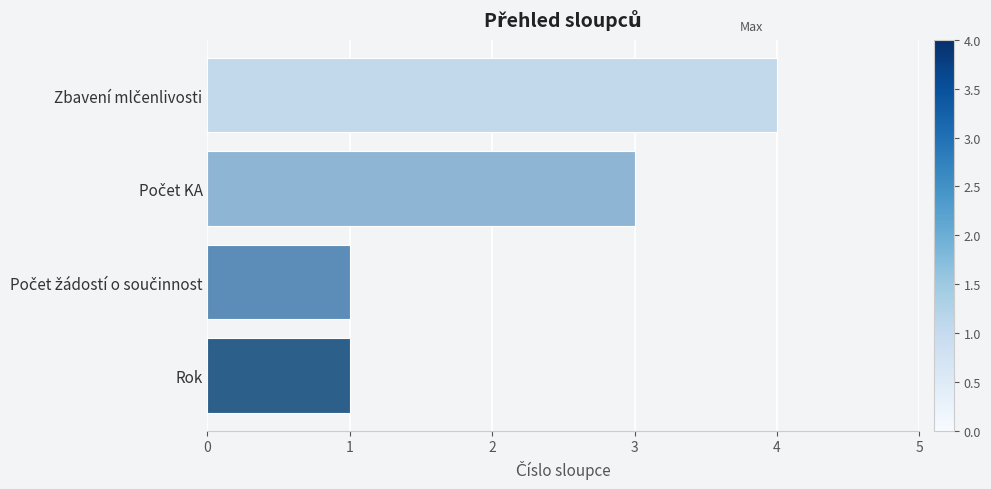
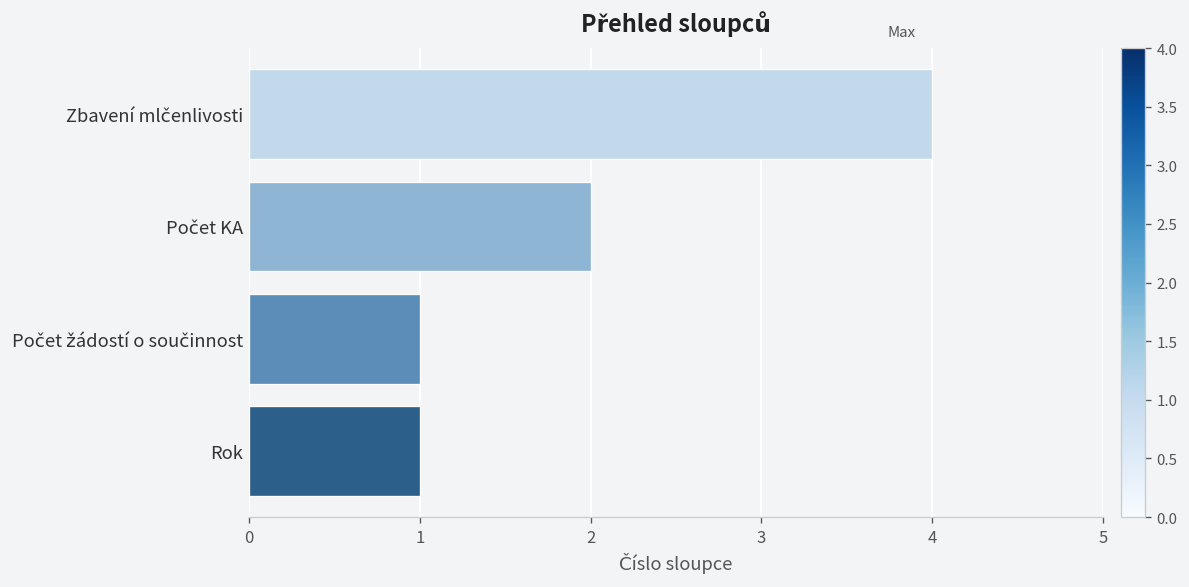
Počet KA: 3 -> 2
